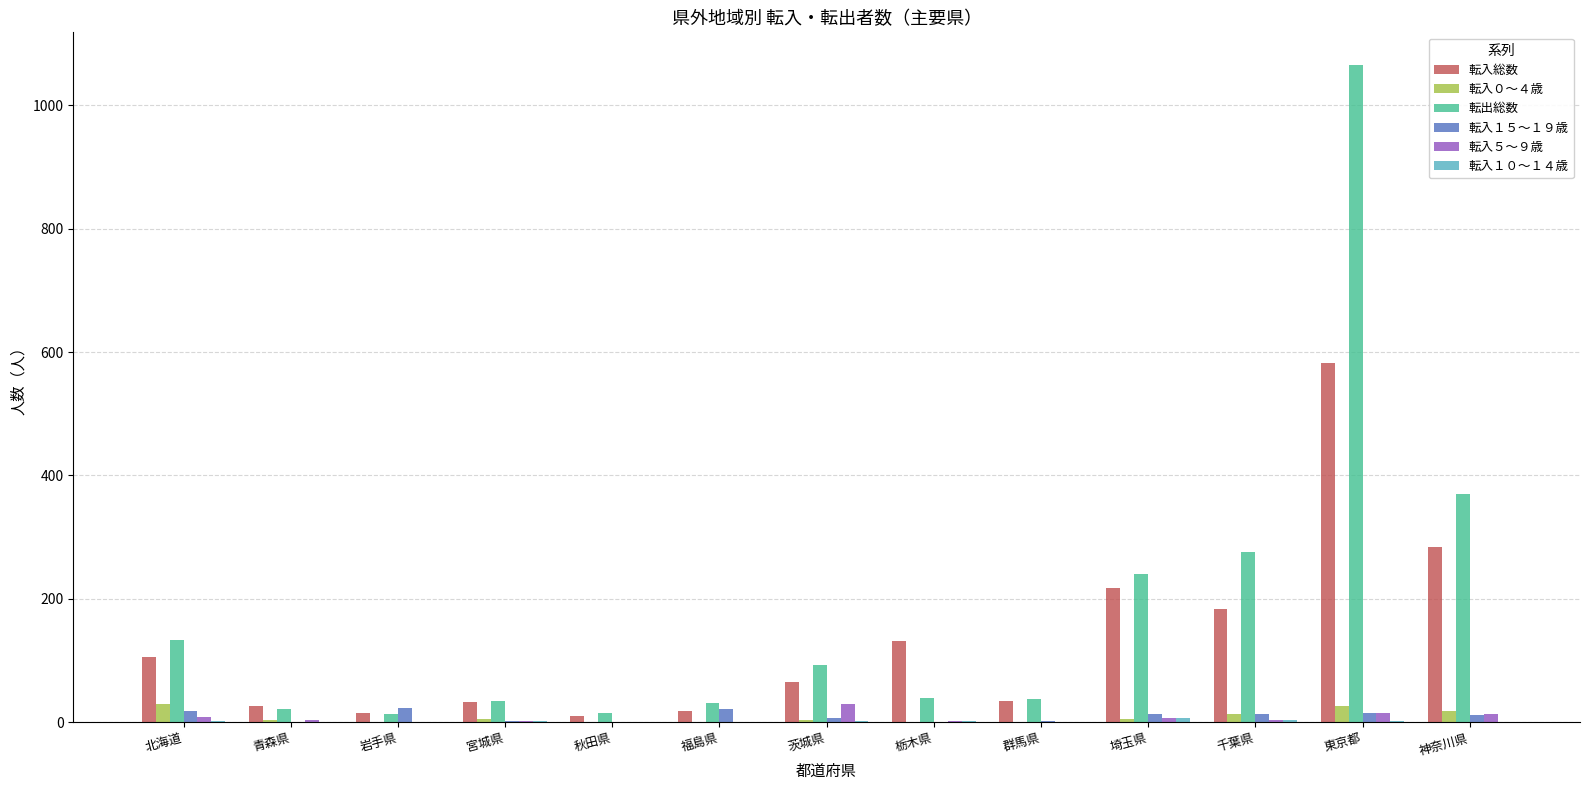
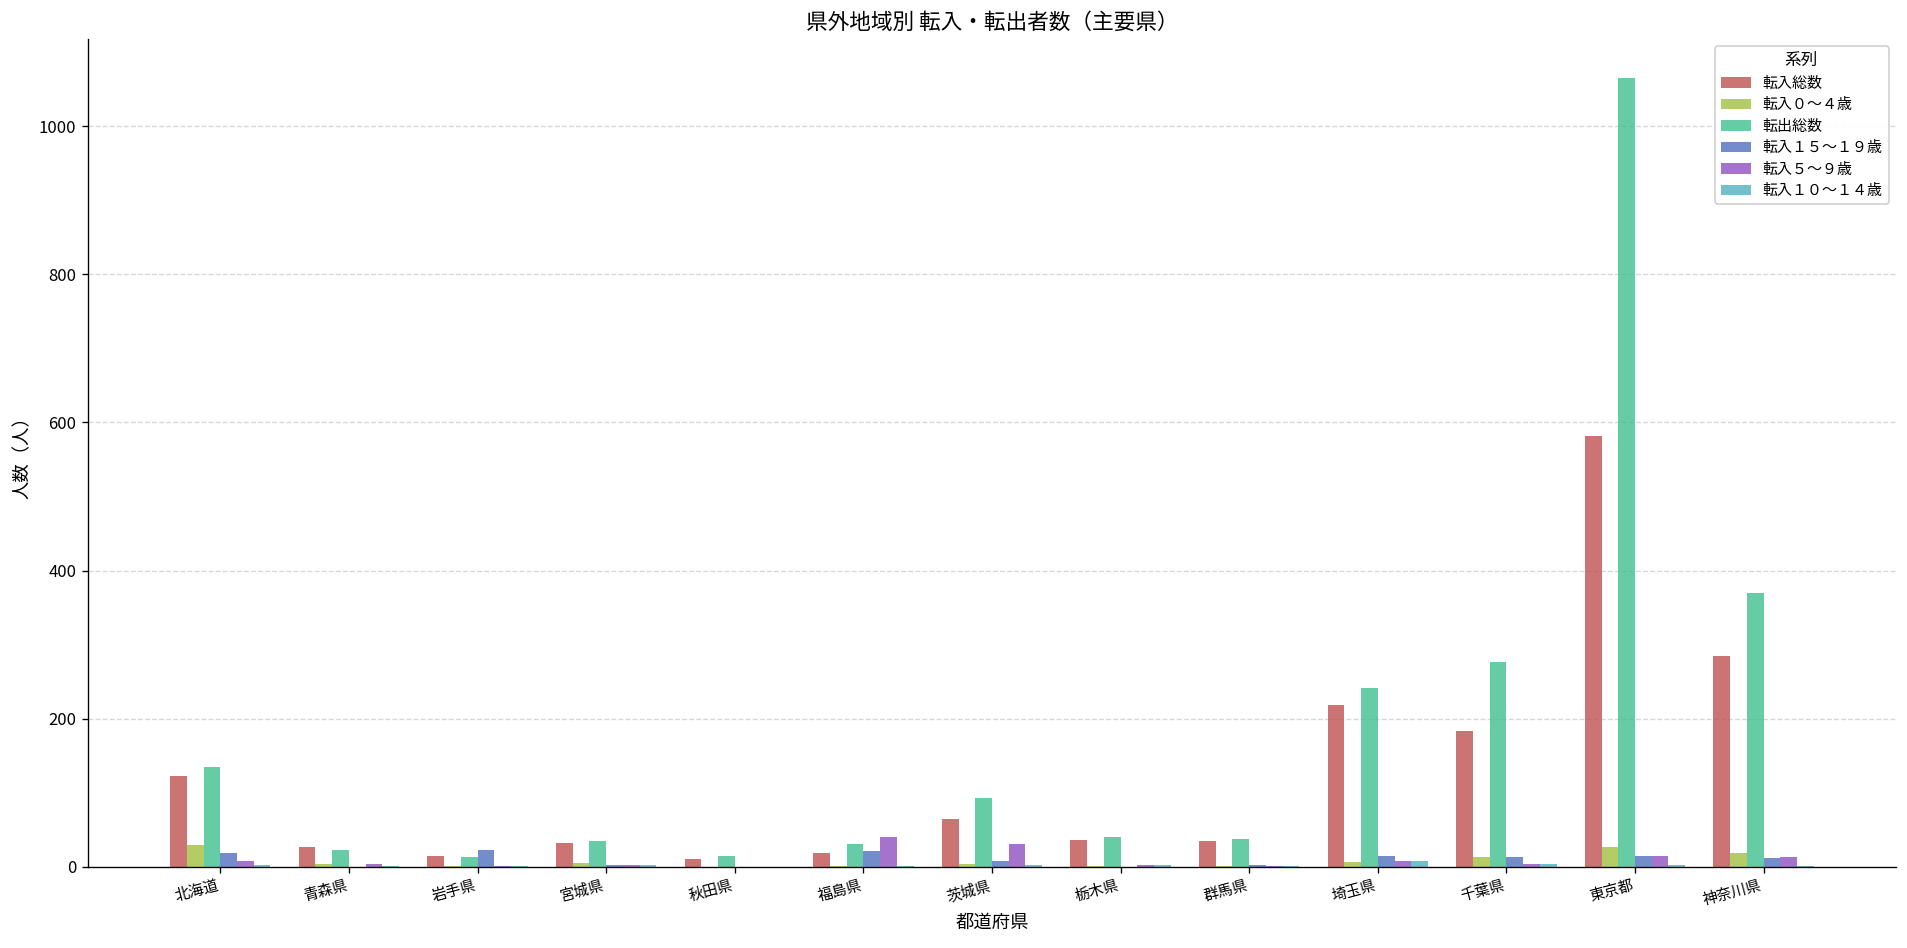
転入総数, 北海道: 110 -> 120
転入５～９歳, 福島県: 0 -> 40
転入総数, 栃木県: 130 -> 40
